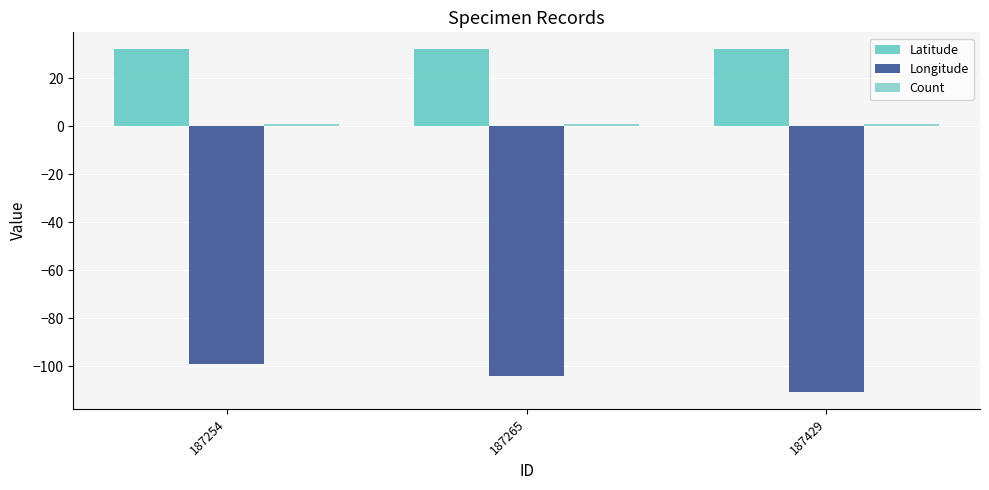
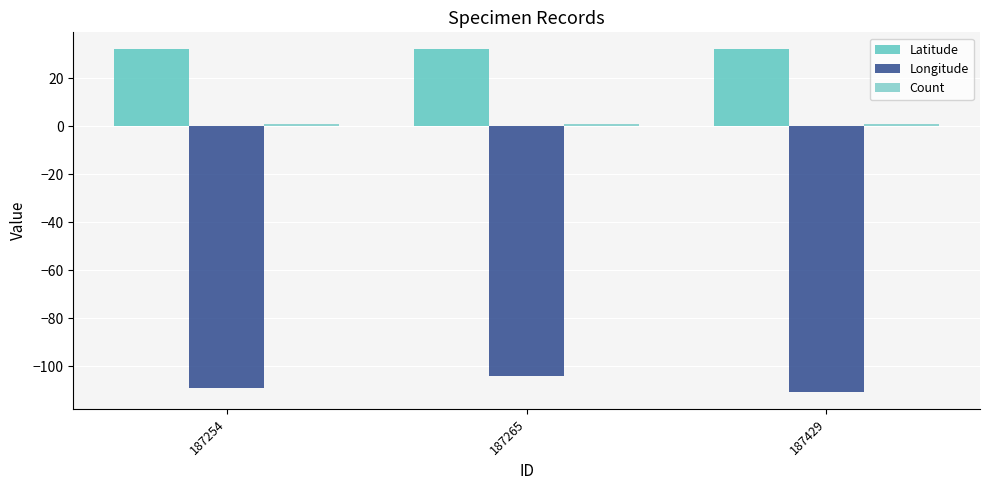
Longitude, 187254: -99 -> -109
